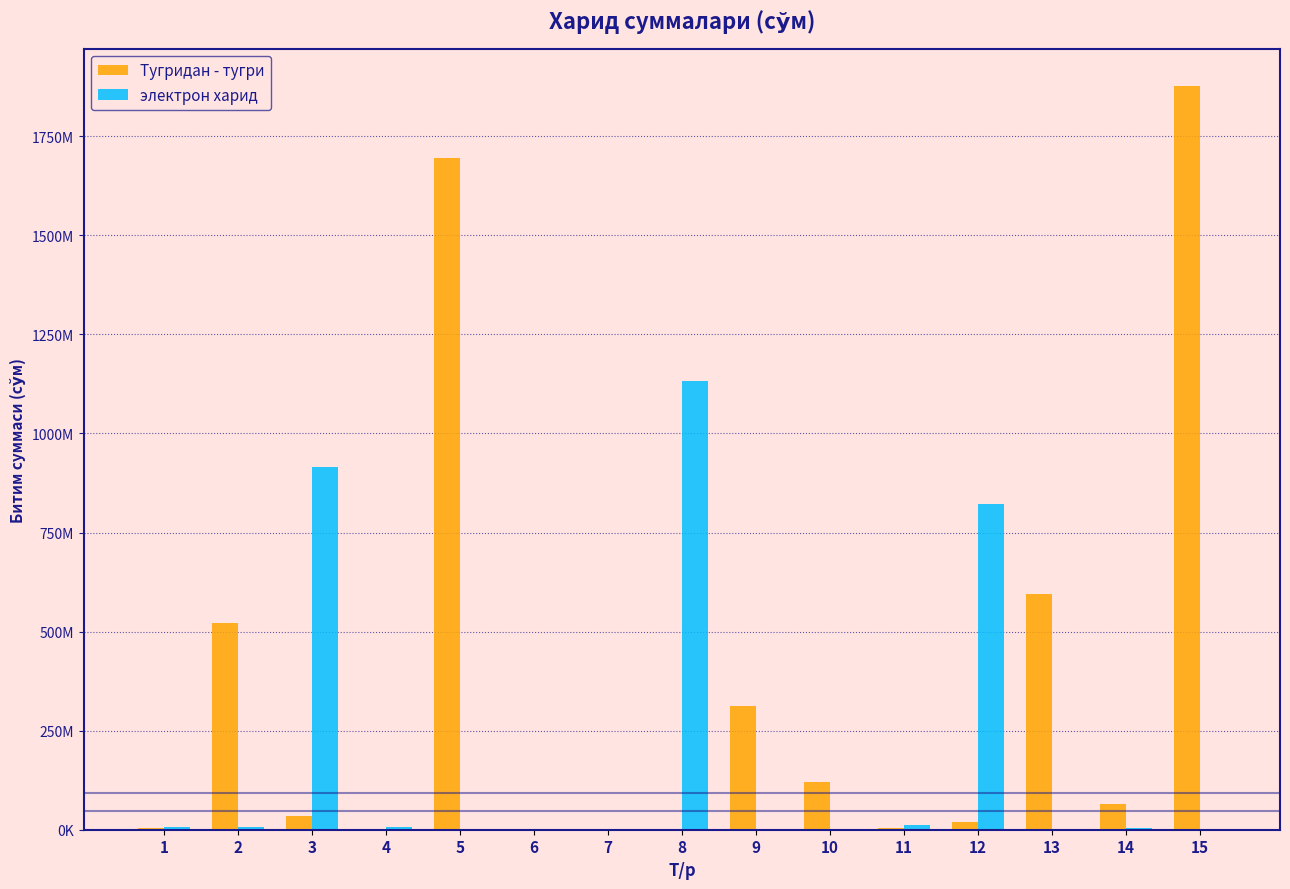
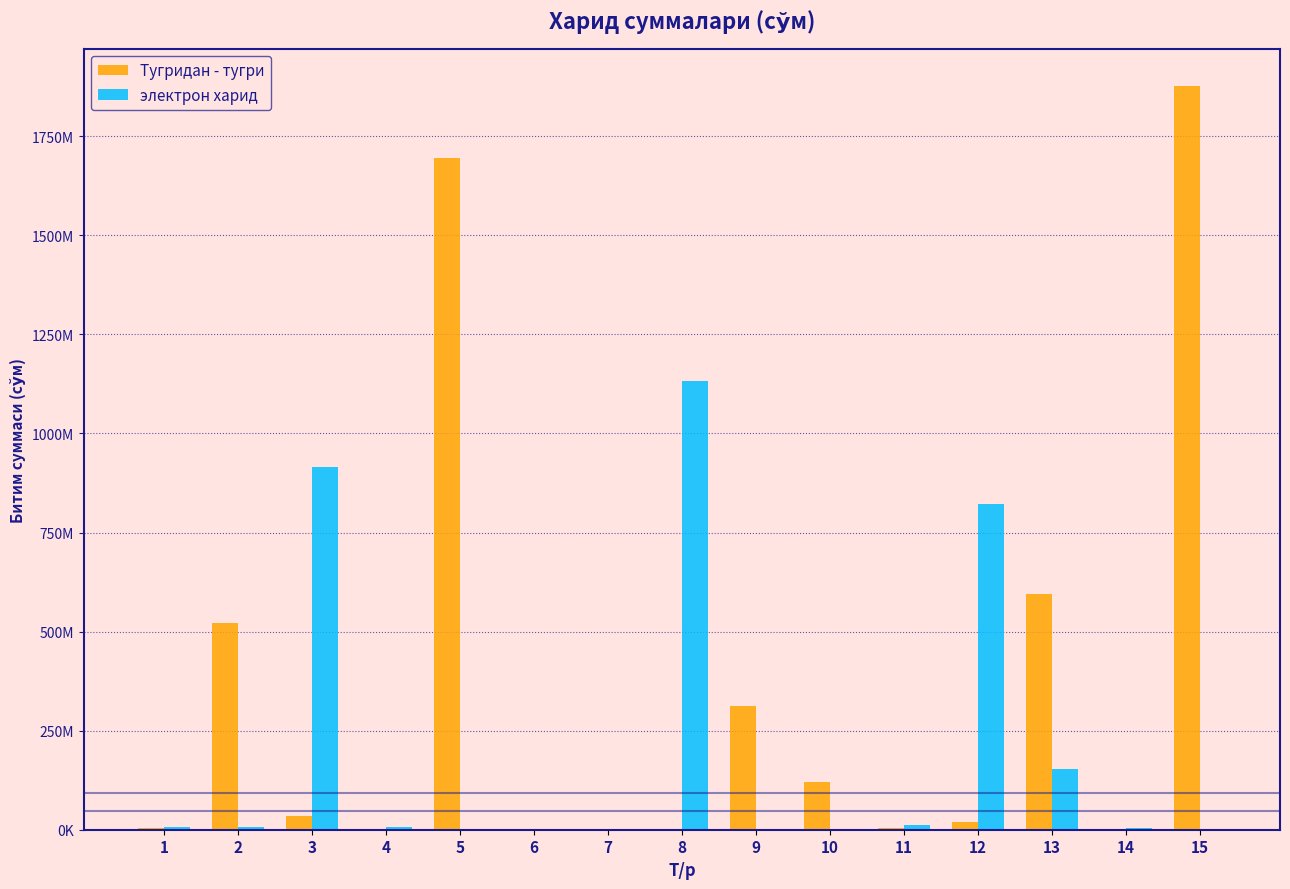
электрон харид, 13: 0 -> 150000000
Тугридан - тугри, 14: 60000000 -> 0
